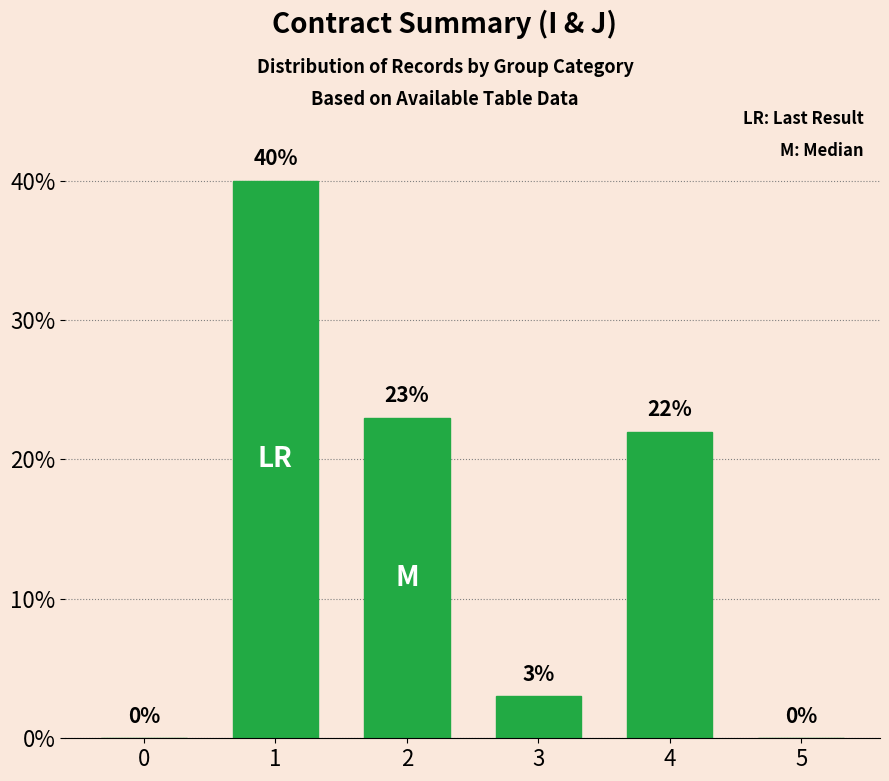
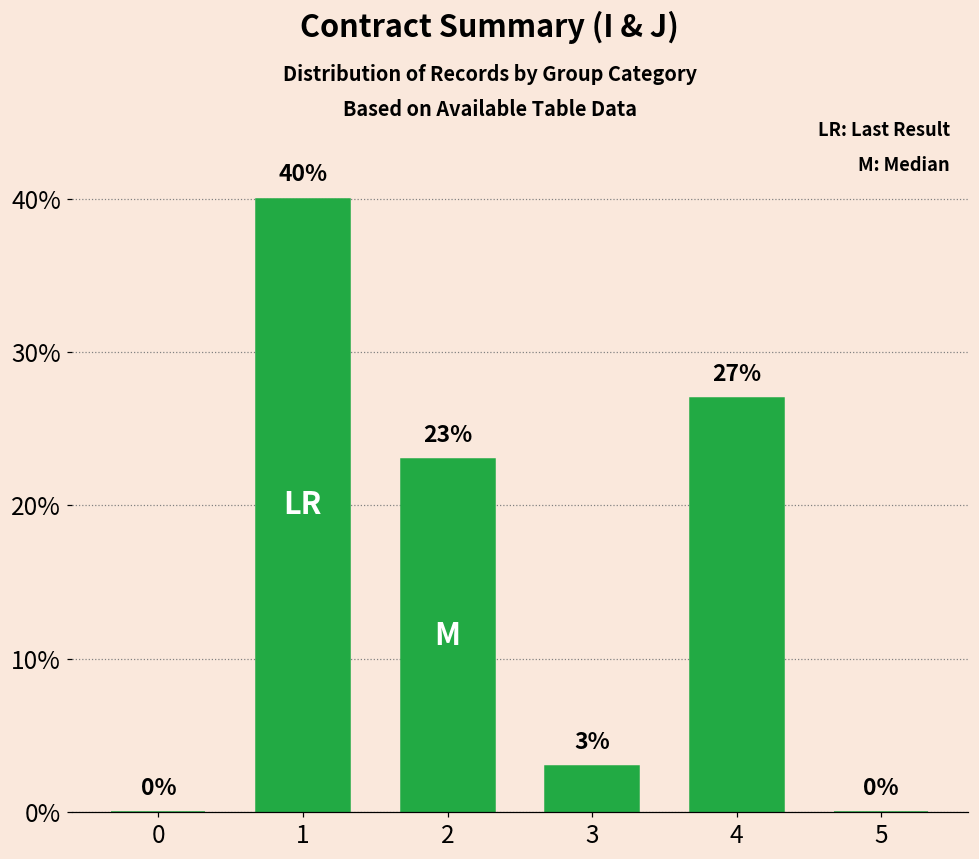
4: 22% -> 27%
